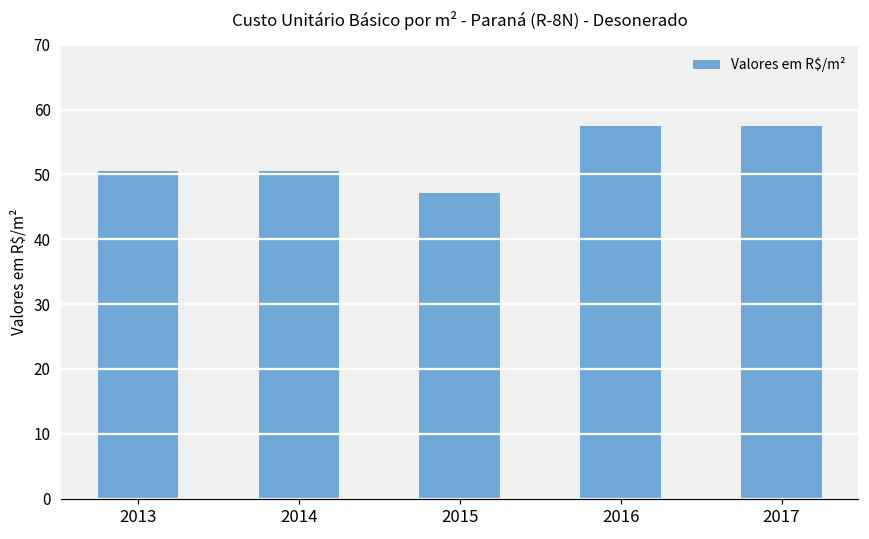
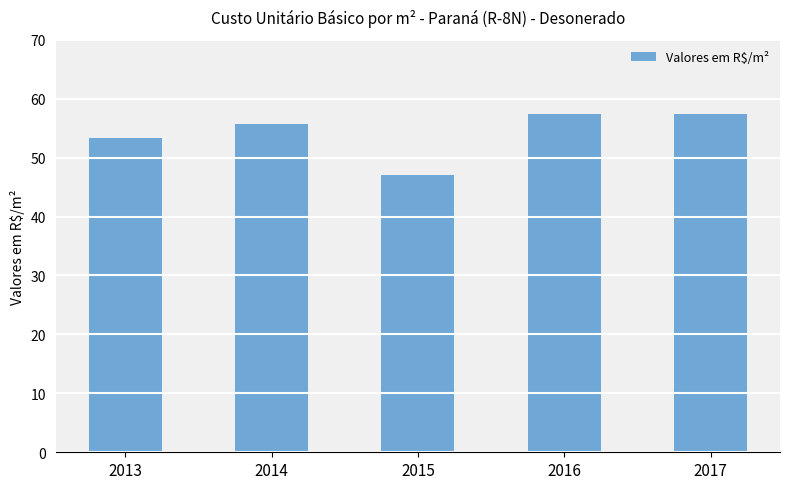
2013: 51 -> 53
2014: 51 -> 56
